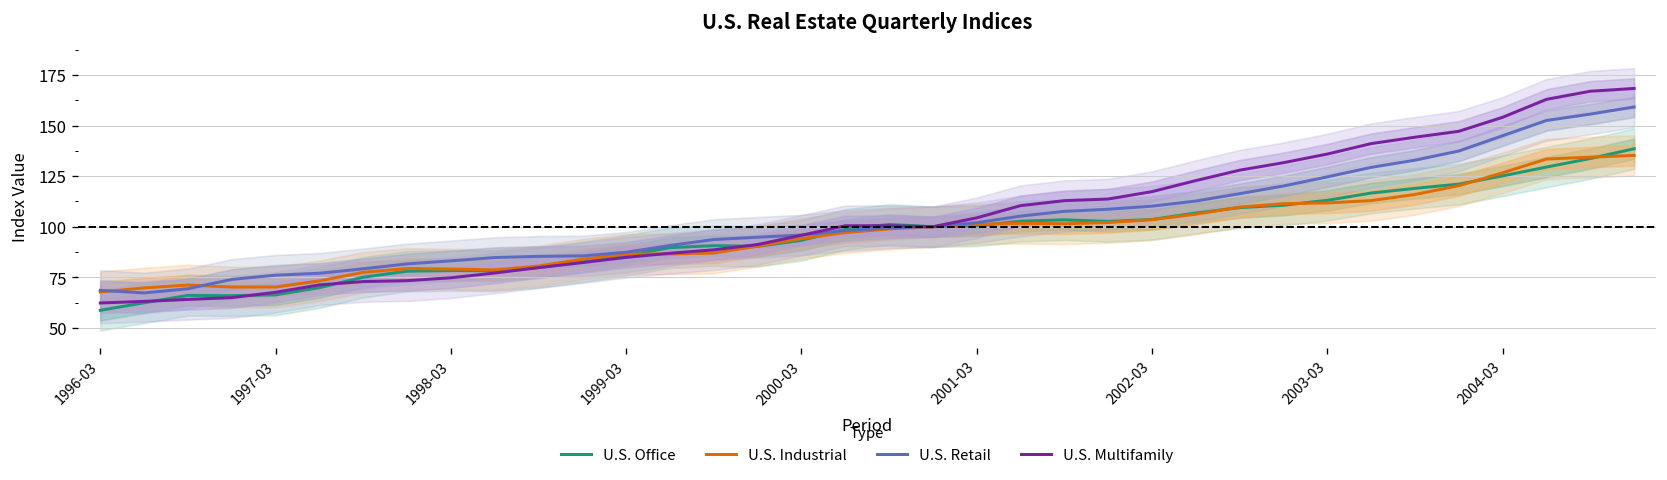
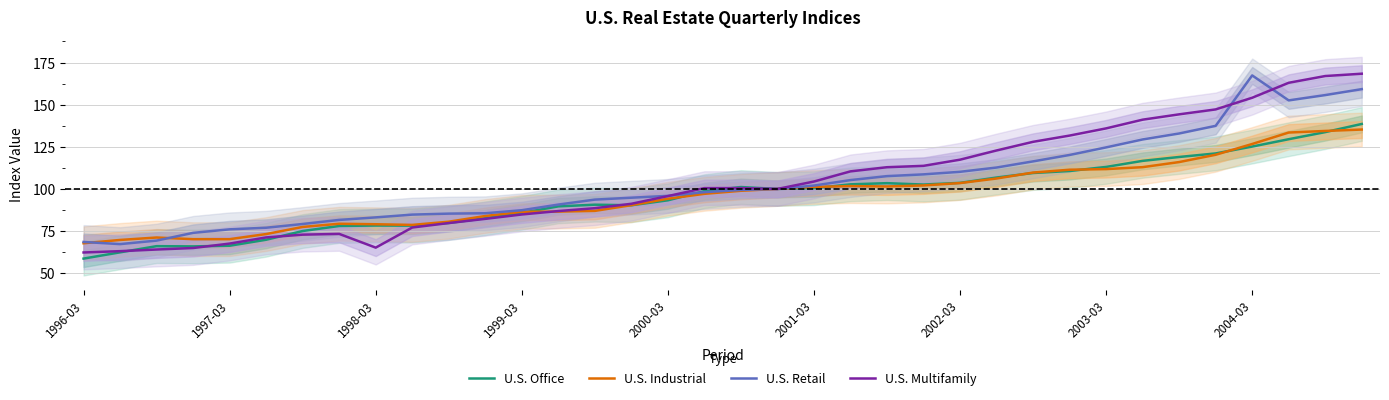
U.S. Multifamily, 1998-03: 75 -> 65
U.S. Retail, 2004-03: 145 -> 167
